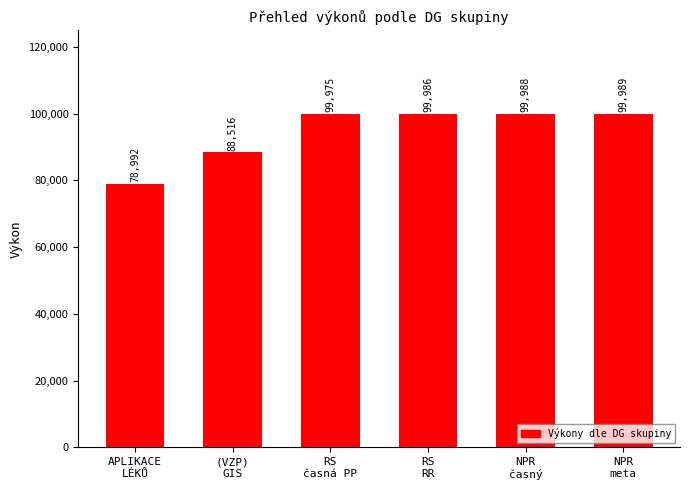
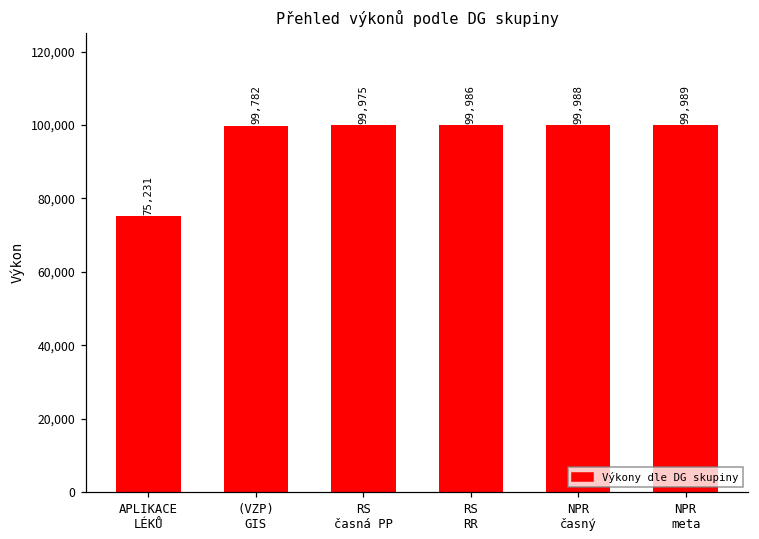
APLIKACE LÉKŮ: 78,992 -> 75,231
(VZP) GIS: 88,516 -> 99,782
